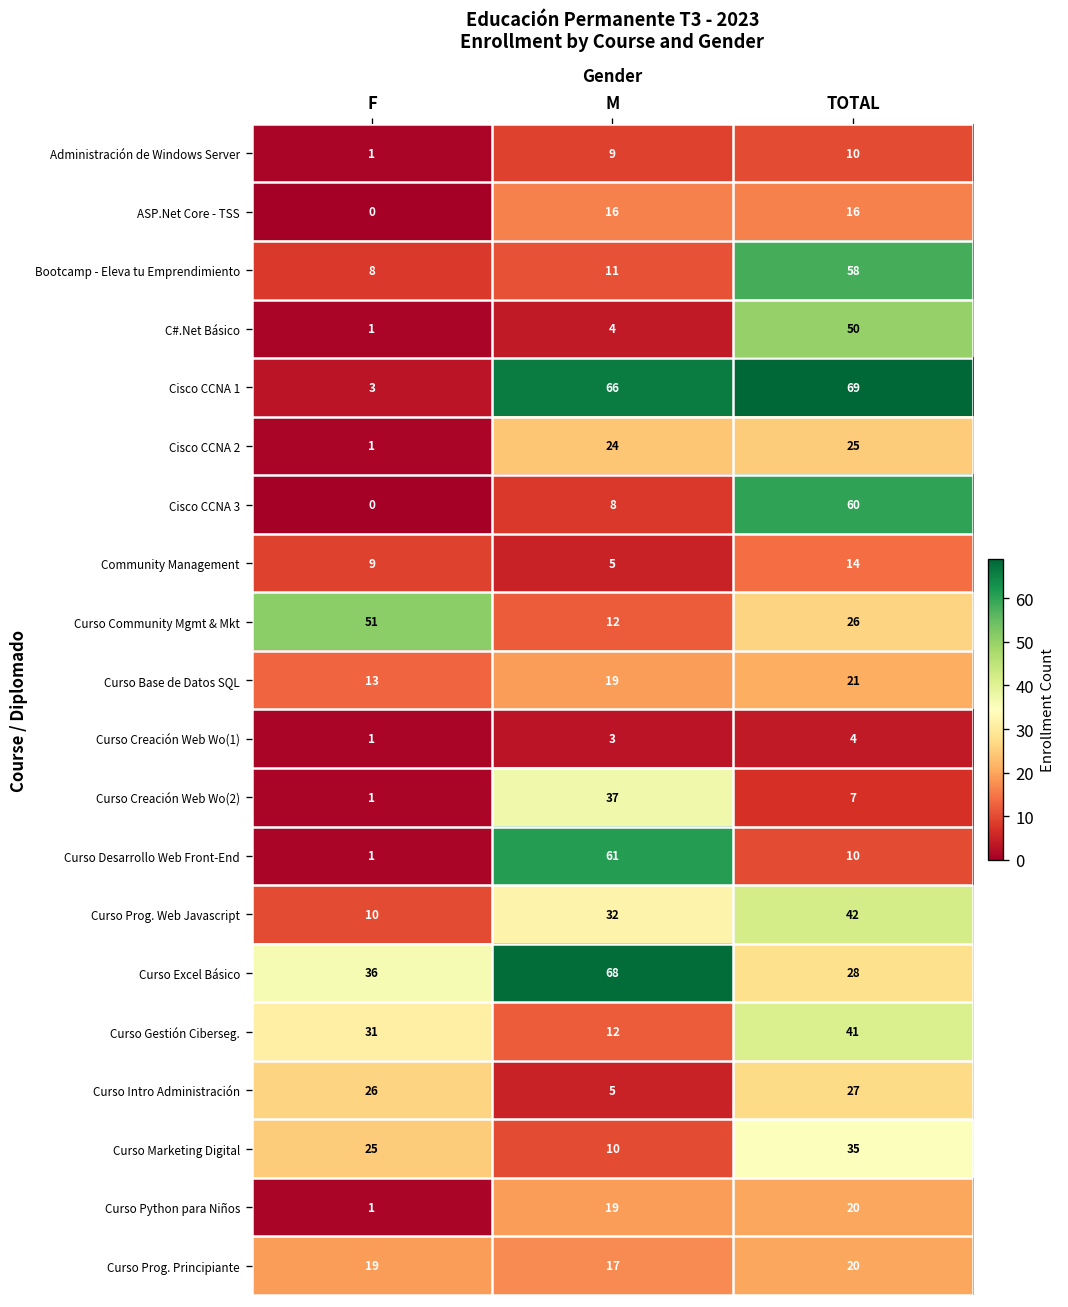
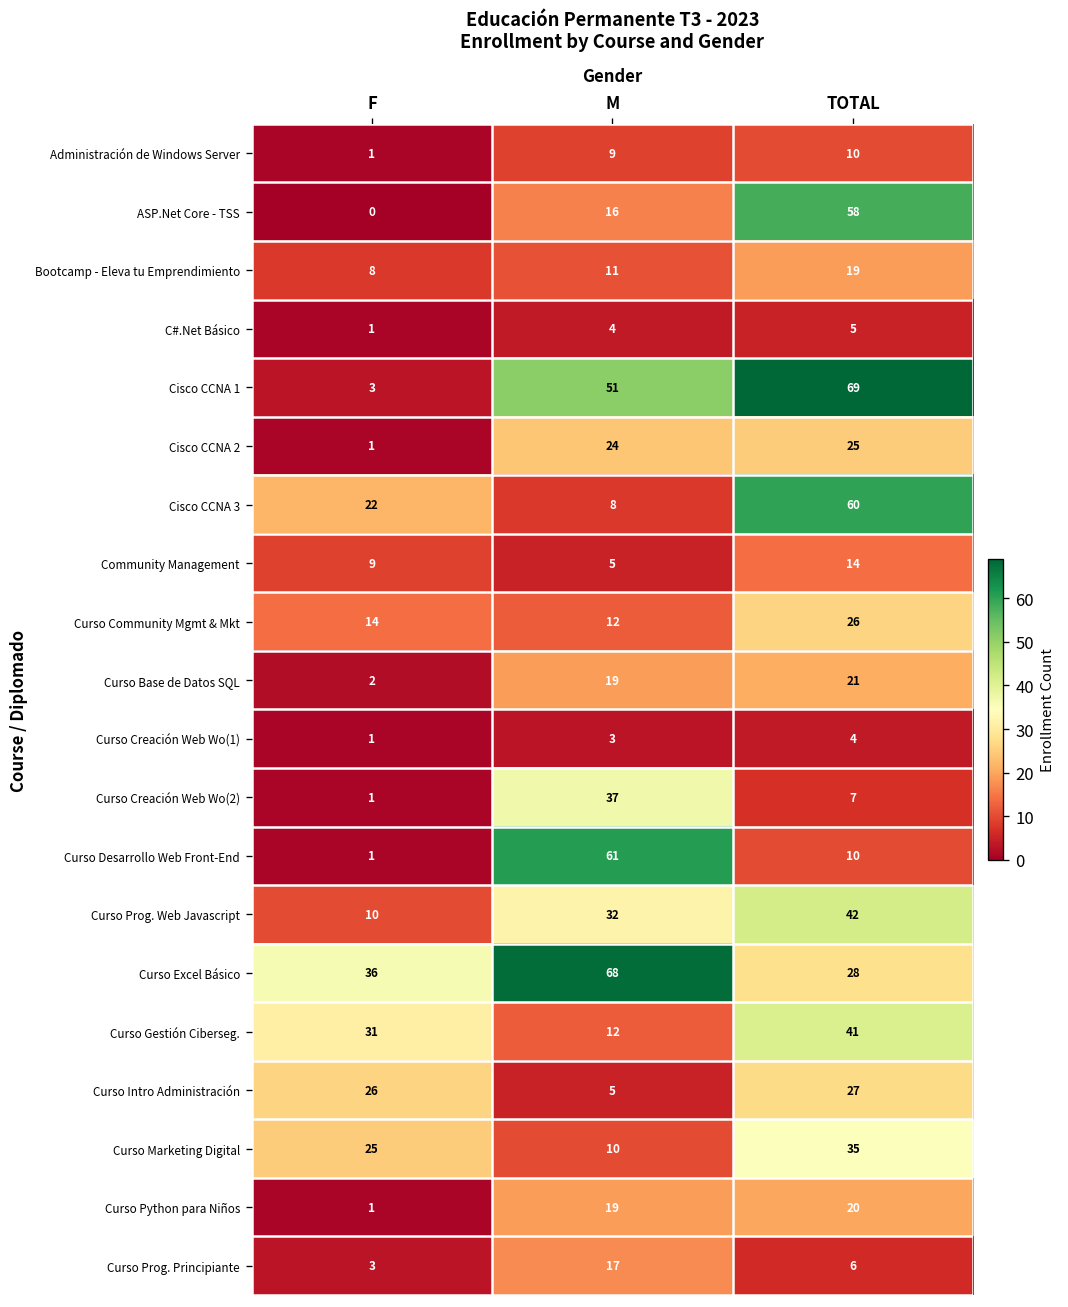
ASP.Net Core - TSS, TOTAL: 16 -> 58
Bootcamp - Eleva tu Emprendimiento, TOTAL: 58 -> 19
C#.Net Básico, TOTAL: 50 -> 5
Cisco CCNA 1, M: 66 -> 51
Cisco CCNA 3, F: 0 -> 22
Curso Community Mgmt & Mkt, F: 51 -> 14
Curso Base de Datos SQL, F: 13 -> 2
Curso Prog. Principiante, F: 19 -> 3
Curso Prog. Principiante, TOTAL: 20 -> 6
